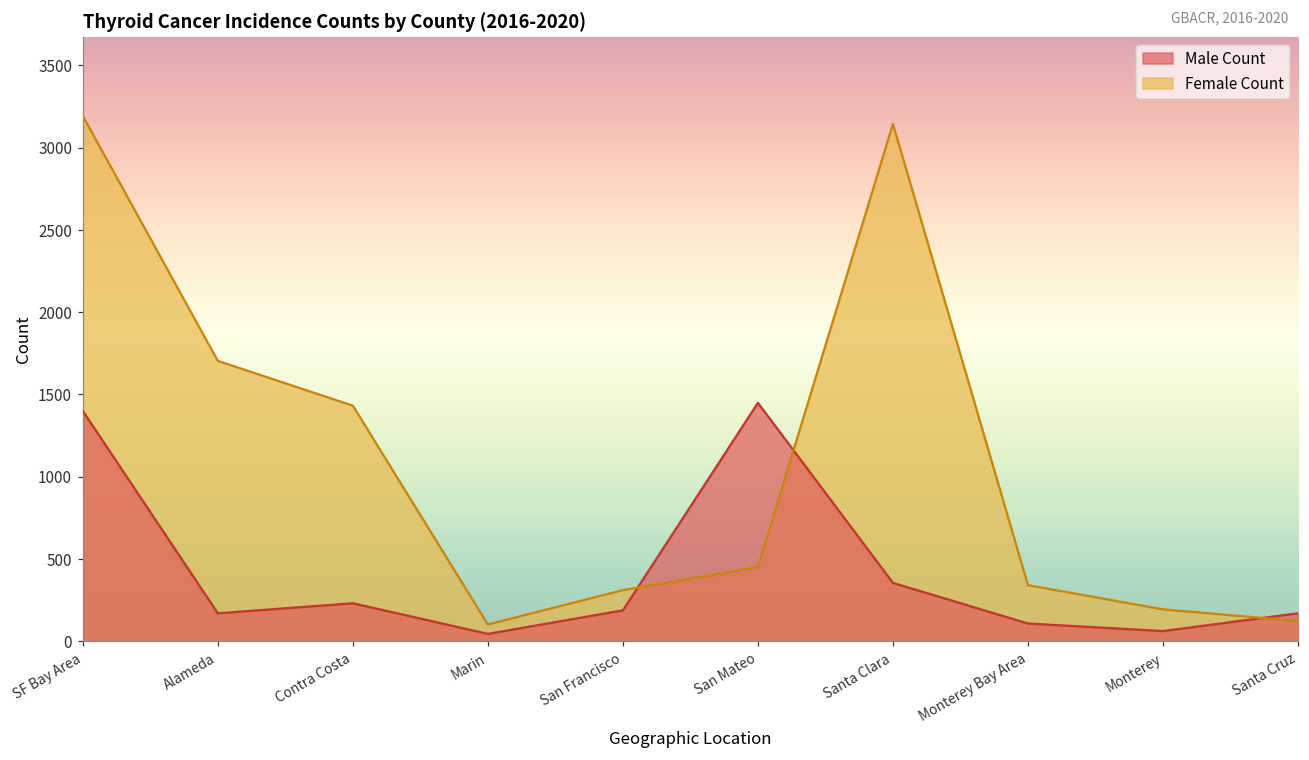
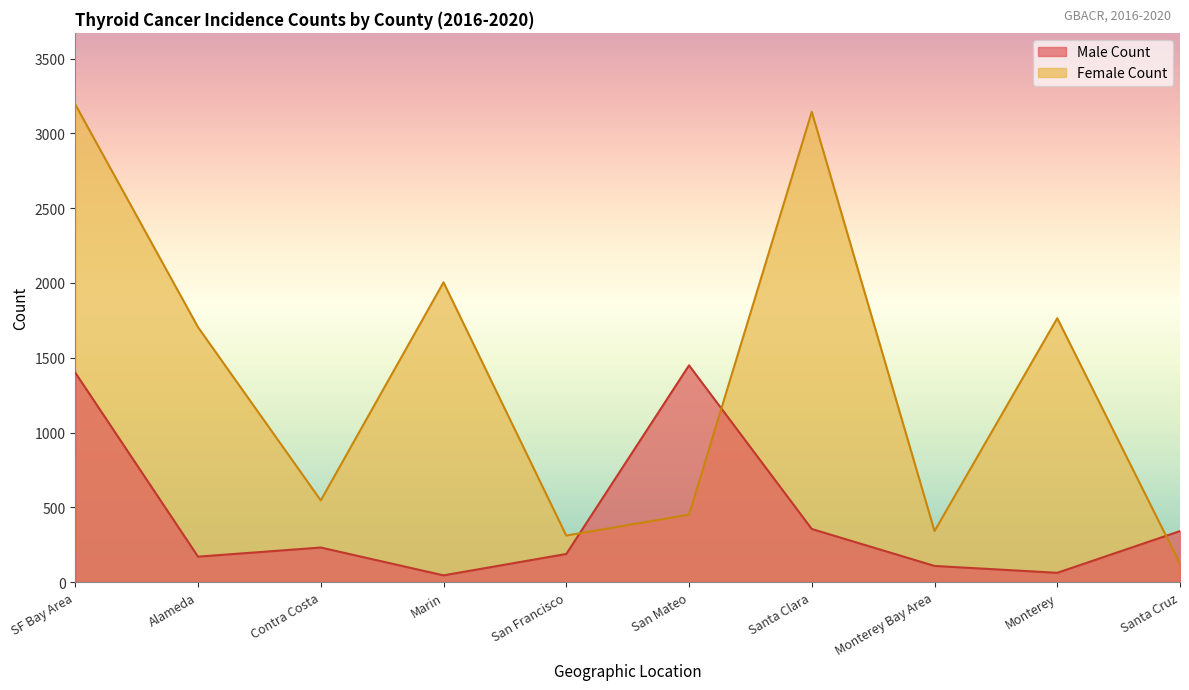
Female Count, Contra Costa: 1430 -> 550
Female Count, Marin: 100 -> 2000
Female Count, Monterey: 190 -> 1760
Male Count, Santa Cruz: 170 -> 340
